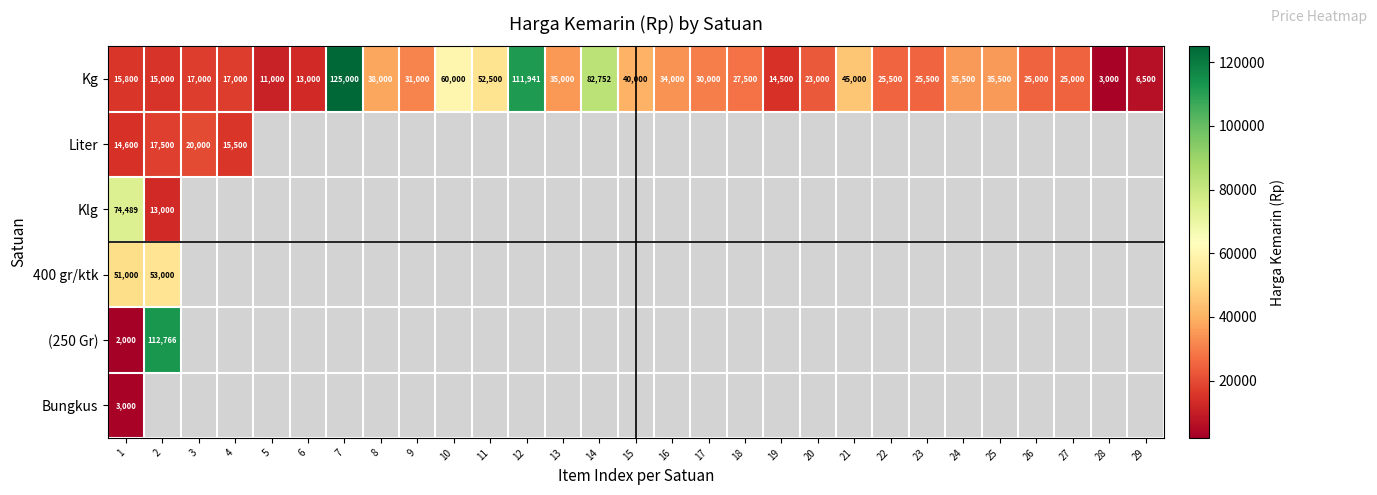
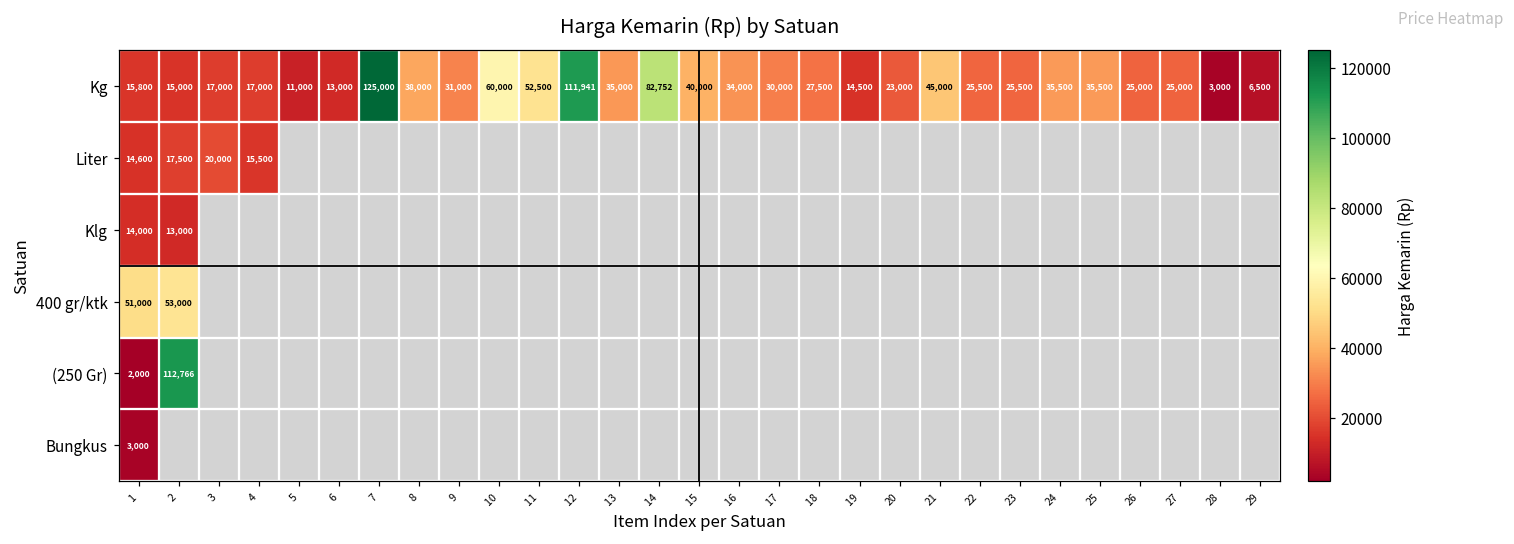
Klg, 1: 74,489 -> 14,000
